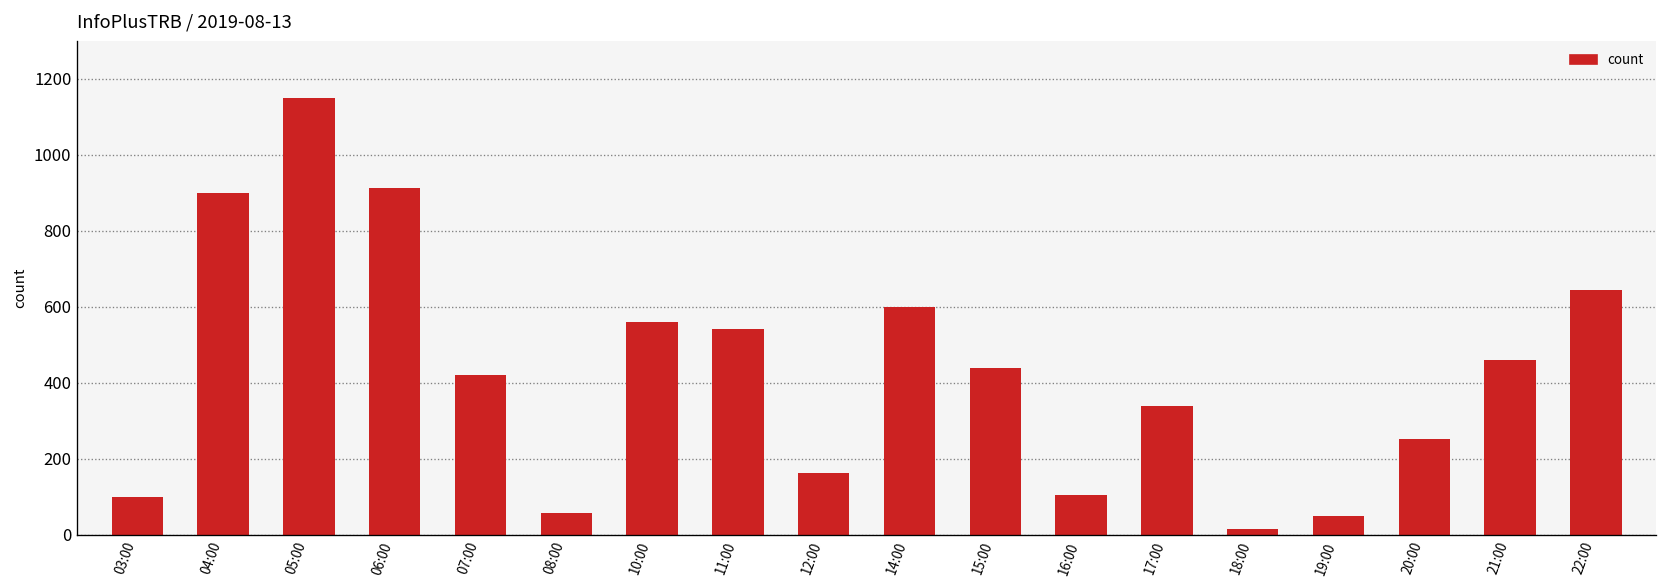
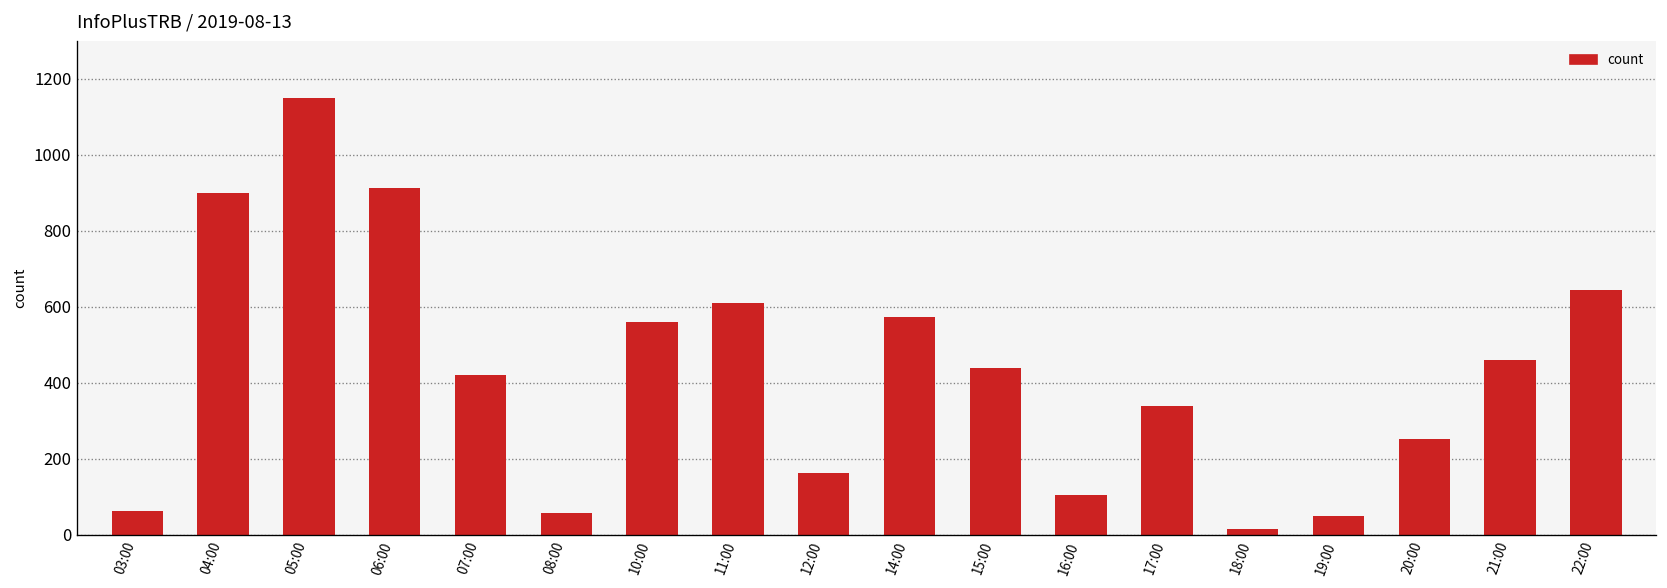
03:00: 100 -> 60
11:00: 540 -> 610
14:00: 600 -> 570
